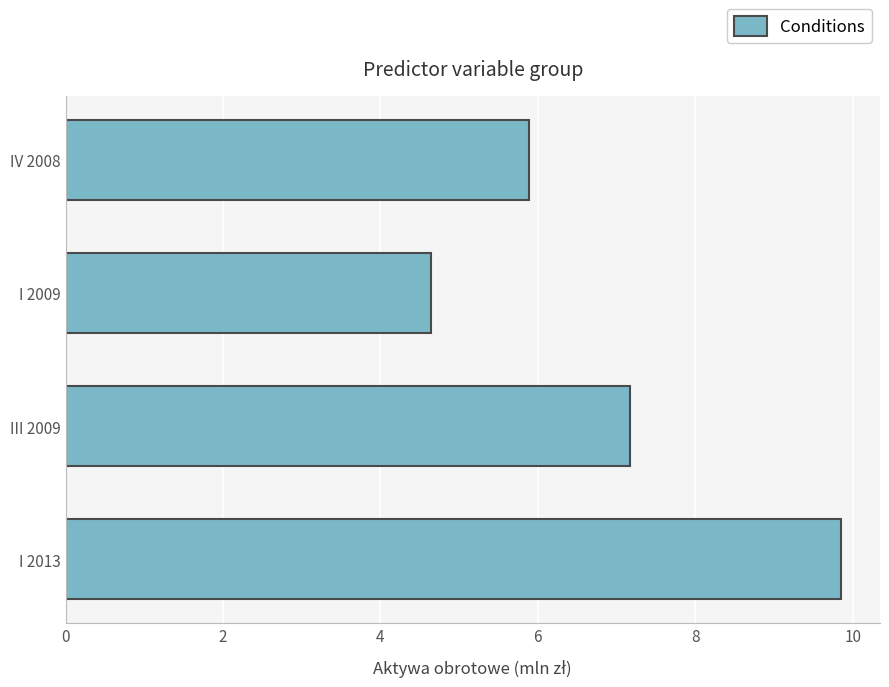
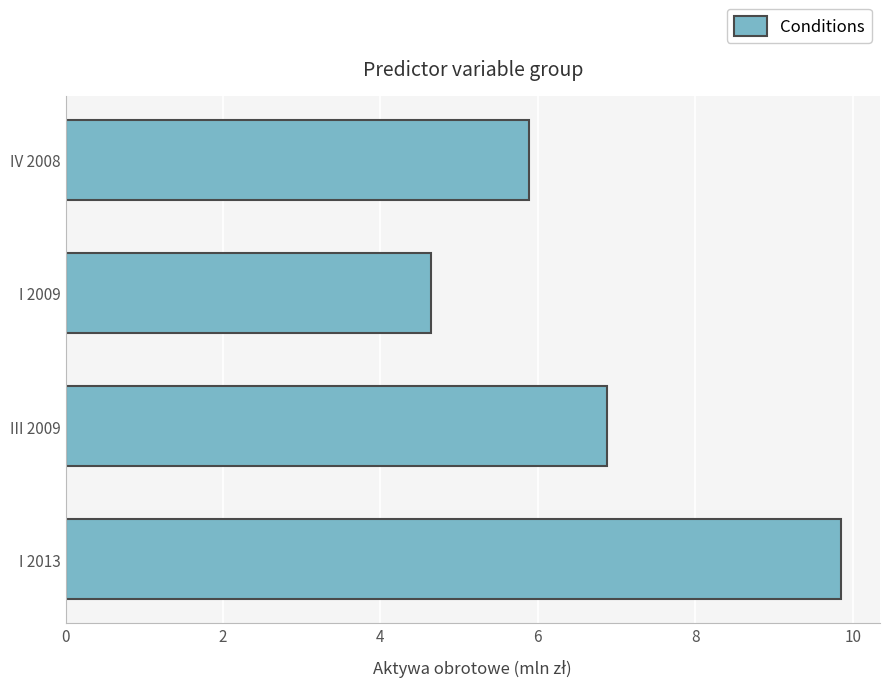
III 2009: 7.2 -> 6.9
